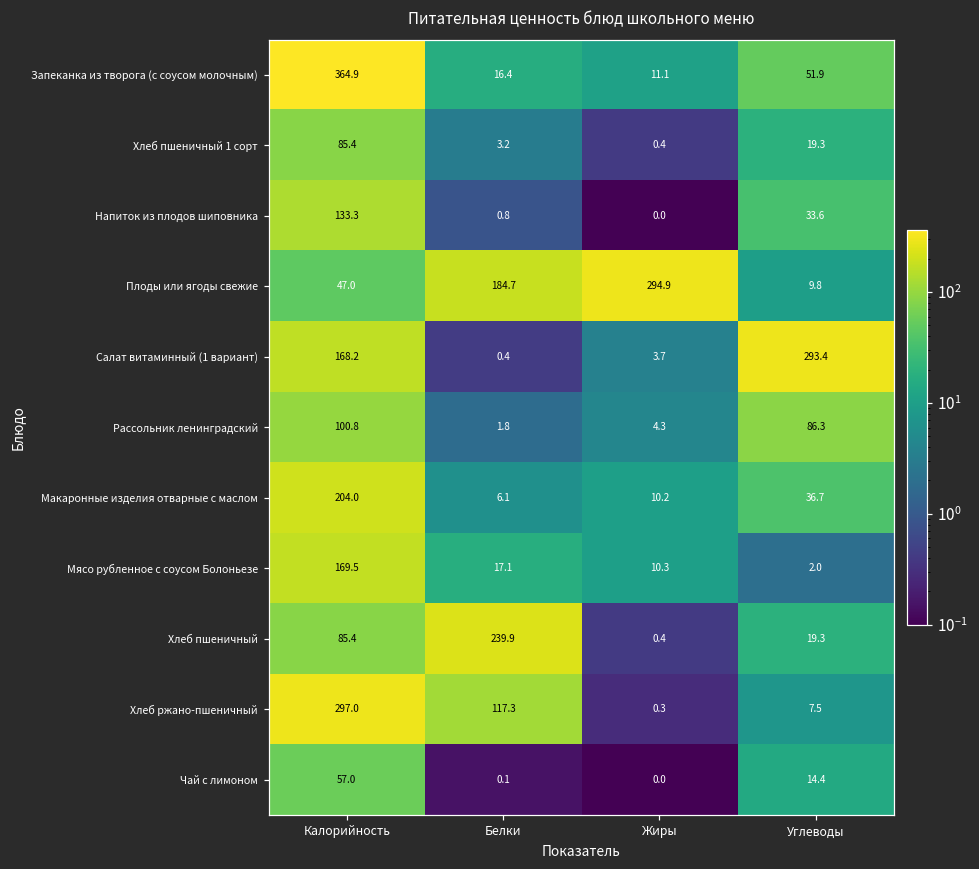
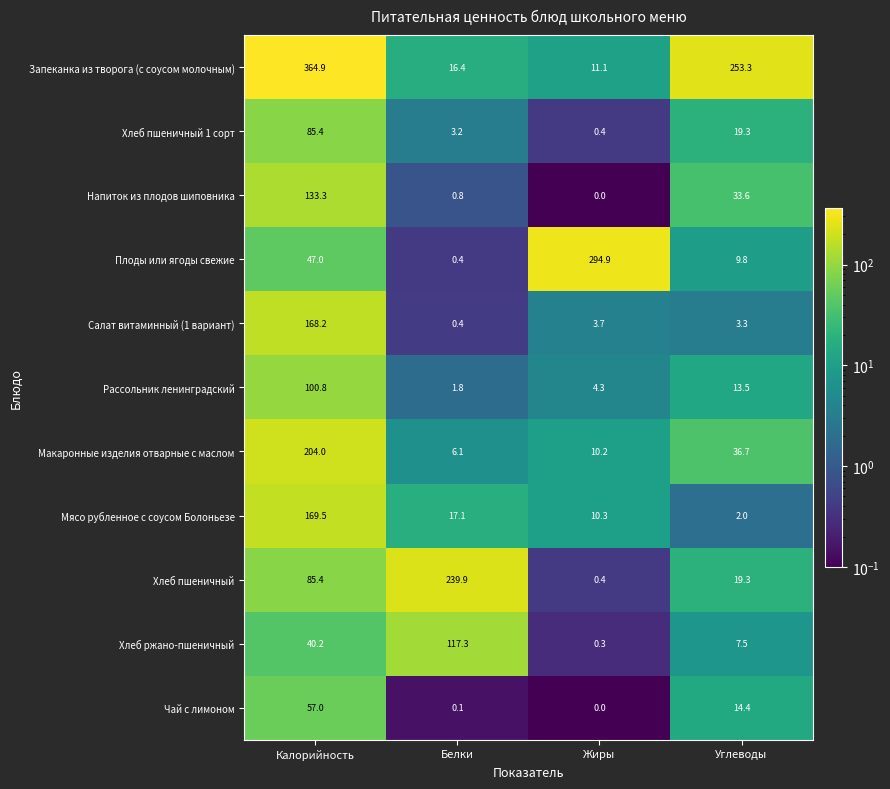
Запеканка из творога (с соусом молочным), Углеводы: 51.9 -> 253.3
Плоды или ягоды свежие, Белки: 184.7 -> 0.4
Салат витаминный (1 вариант), Углеводы: 293.4 -> 3.3
Рассольник ленинградский, Углеводы: 86.3 -> 13.5
Хлеб ржано-пшеничный, Калорийность: 297.0 -> 40.2
